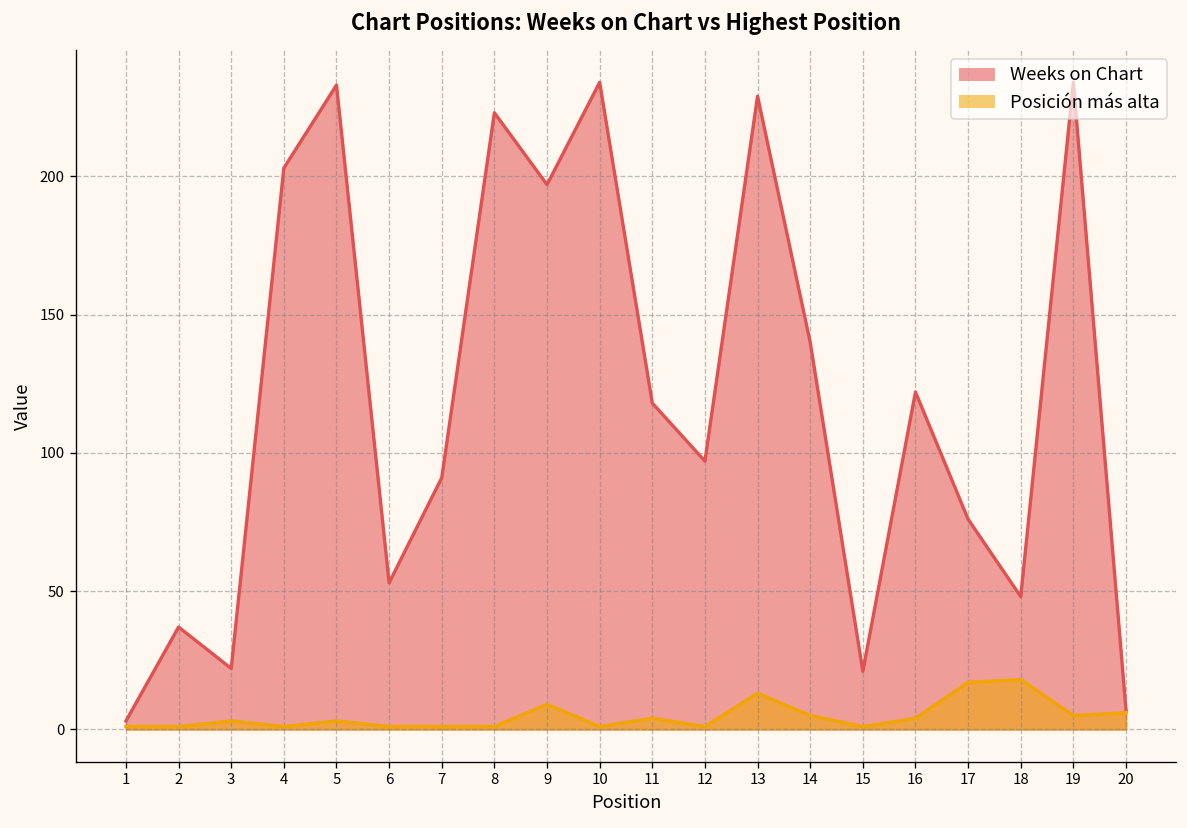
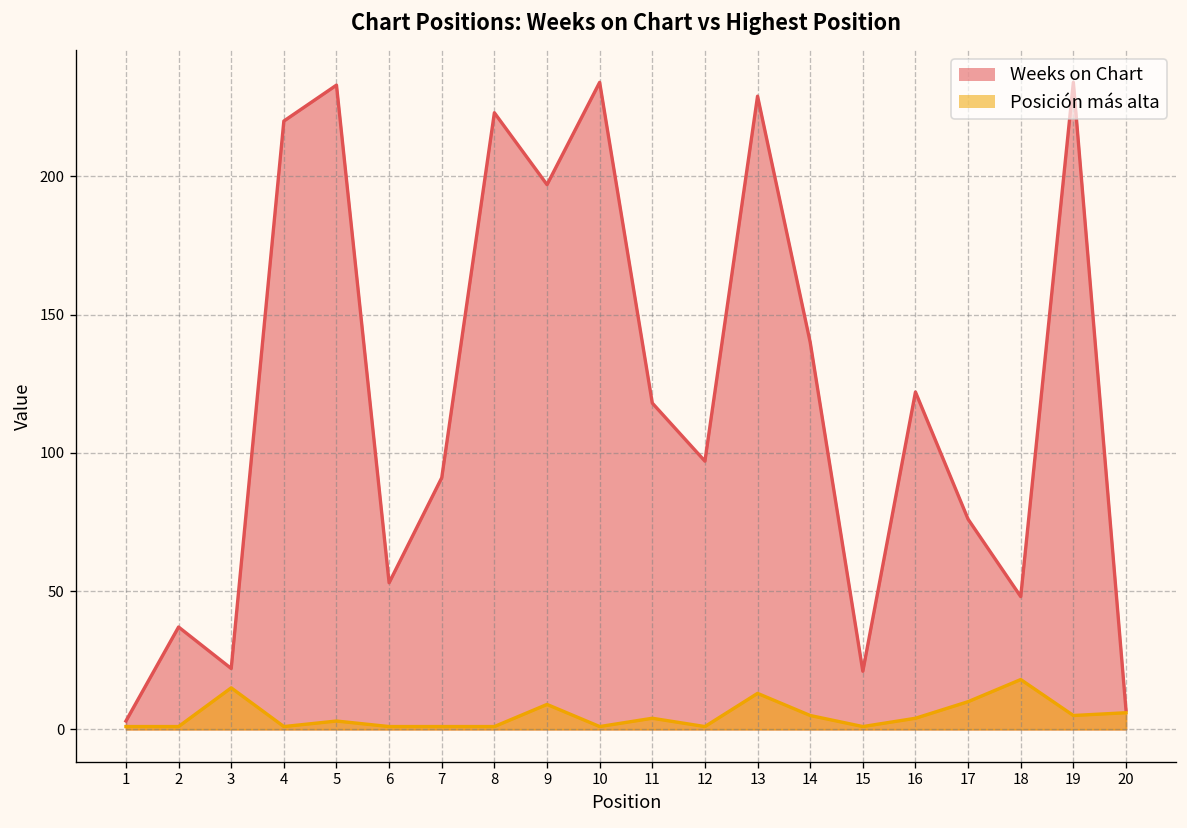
Posición más alta, 3: 3 -> 15
Weeks on Chart, 4: 203 -> 220
Posición más alta, 17: 17 -> 10
